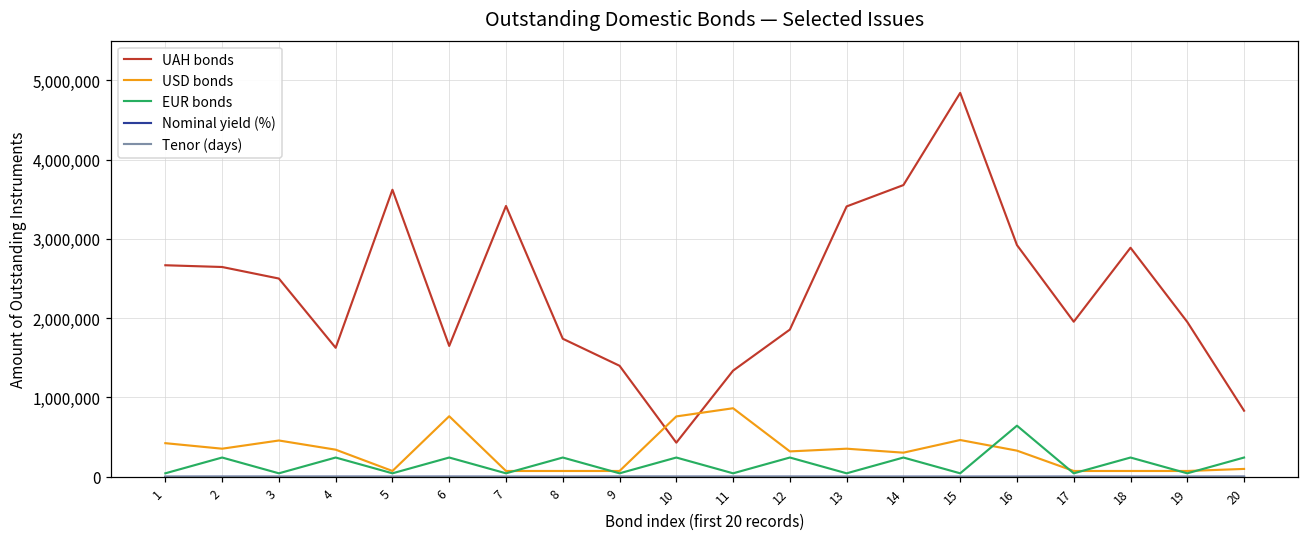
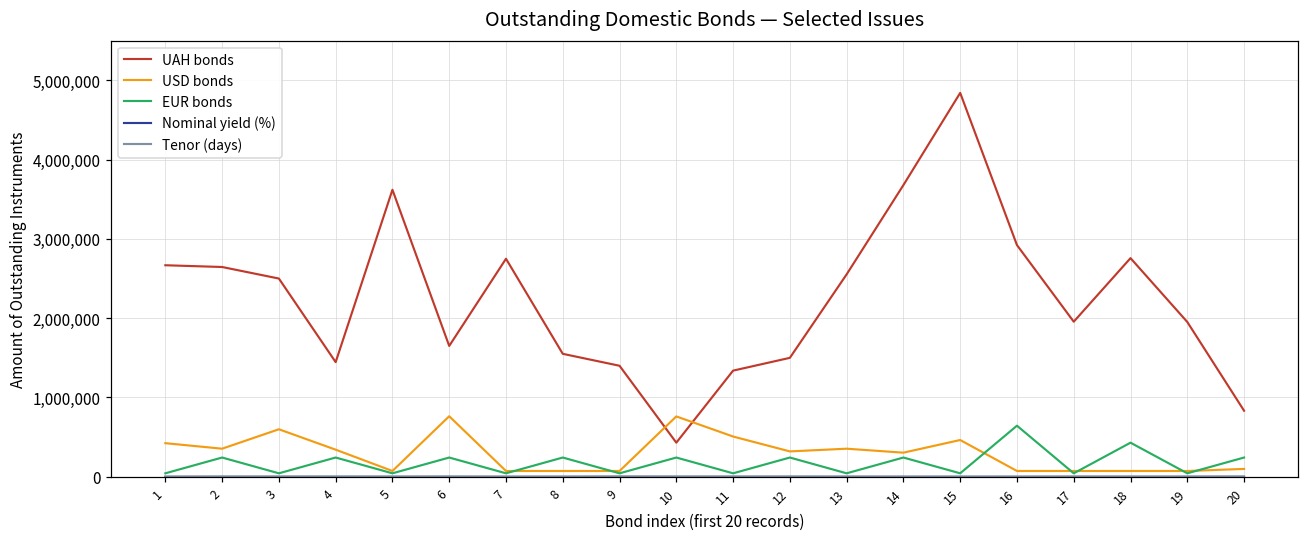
USD bonds, 3: 500,000 -> 600,000
UAH bonds, 4: 1,600,000 -> 1,400,000
UAH bonds, 7: 3,400,000 -> 2,700,000
UAH bonds, 8: 1,700,000 -> 1,600,000
USD bonds, 11: 900,000 -> 500,000
UAH bonds, 12: 1,900,000 -> 1,500,000
UAH bonds, 13: 3,400,000 -> 2,600,000
USD bonds, 16: 300,000 -> 100,000
UAH bonds, 18: 2,900,000 -> 2,800,000
EUR bonds, 18: 200,000 -> 400,000
